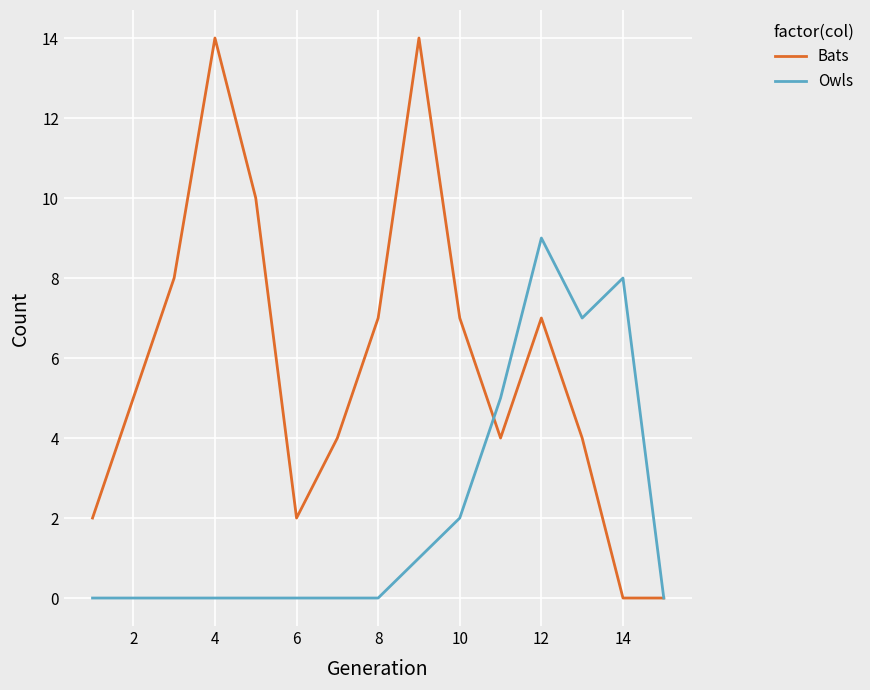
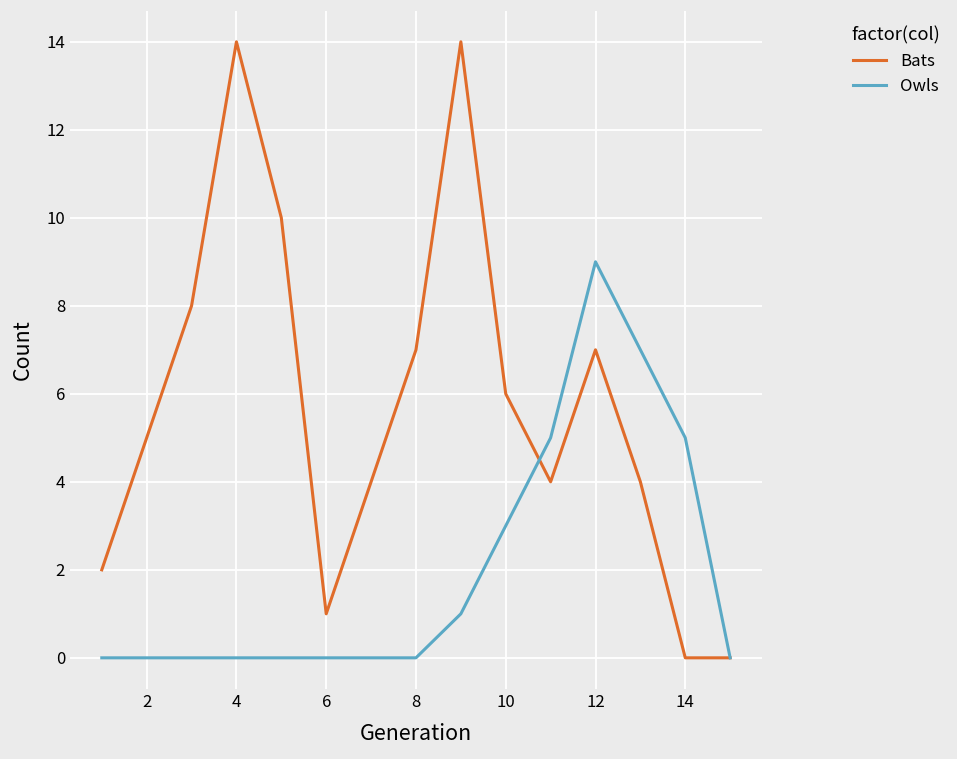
Bats, 6: 2 -> 1
Bats, 10: 7 -> 6
Owls, 10: 2 -> 3
Owls, 14: 8 -> 5
